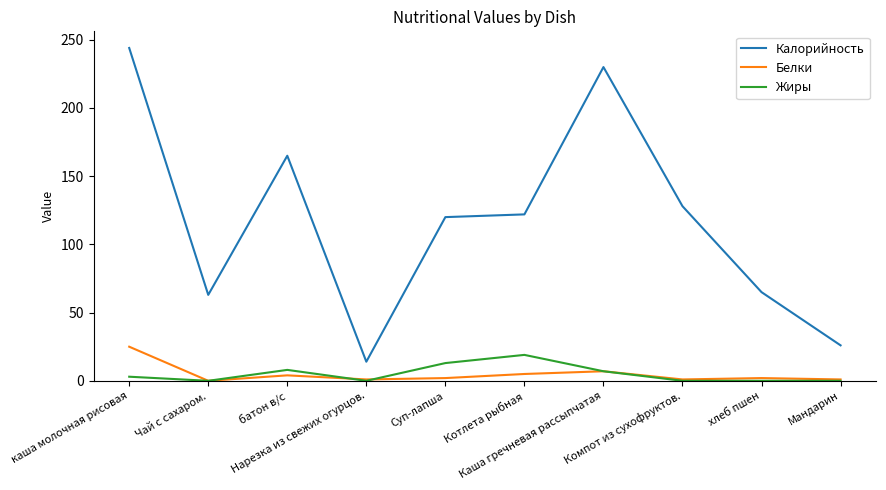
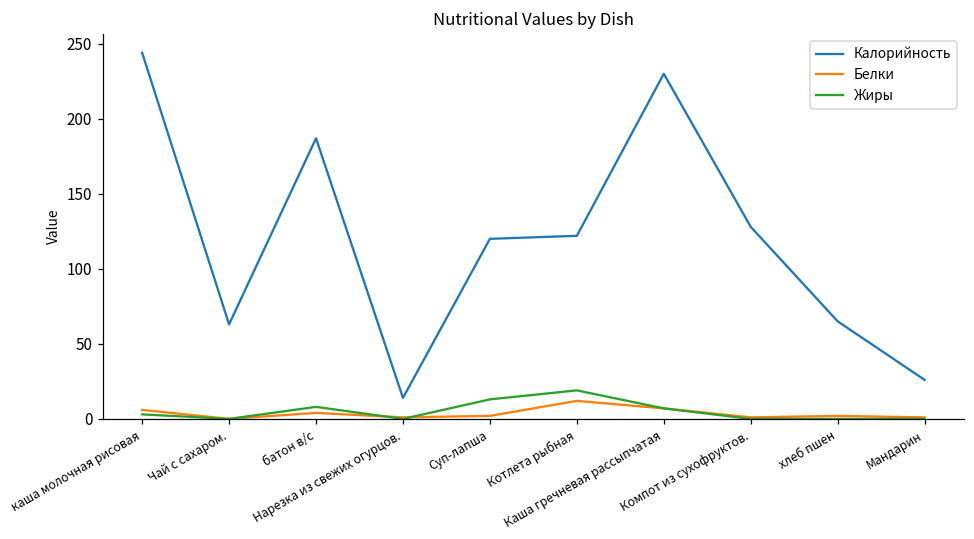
Белки, каша молочная рисовая: 25 -> 6
Калорийность, батон в/с: 165 -> 187
Белки, Котлета рыбная: 5 -> 12
